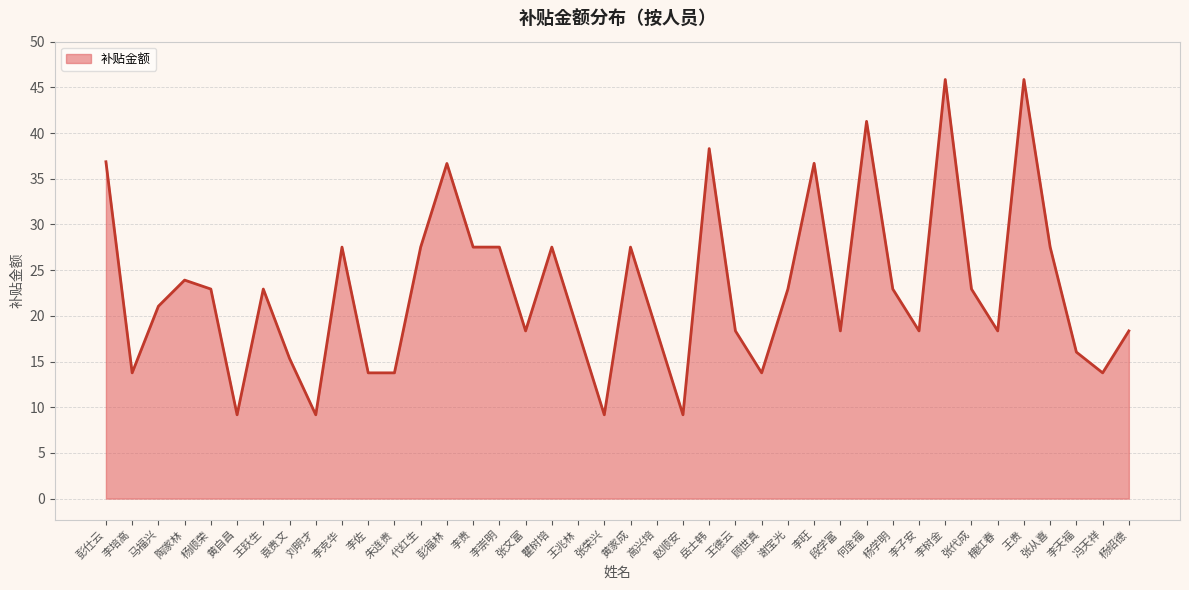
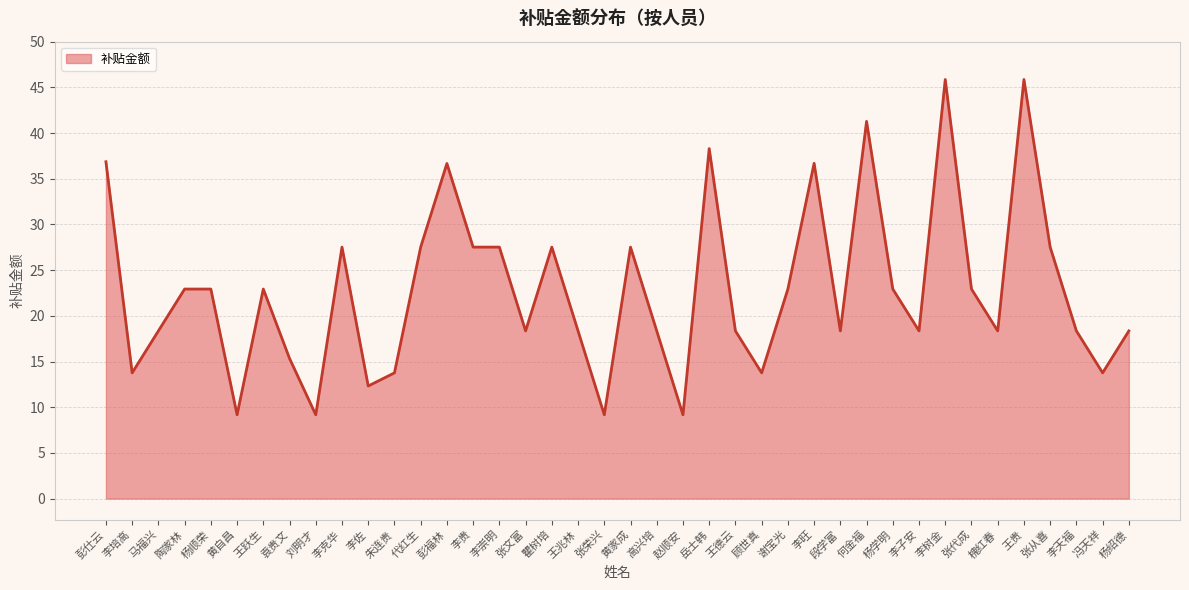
马福兴: 21 -> 18
陶家林: 24 -> 23
李佐: 14 -> 12
李天福: 16 -> 18
